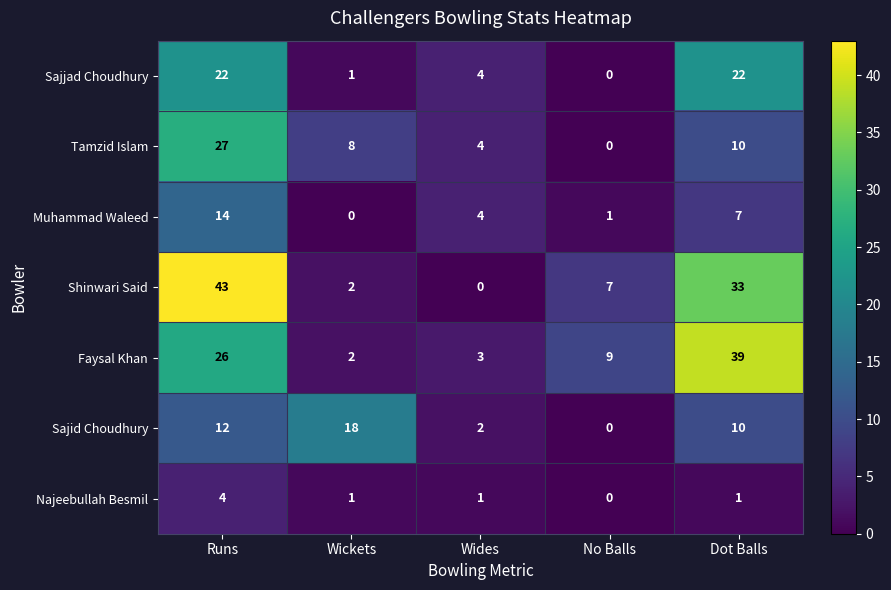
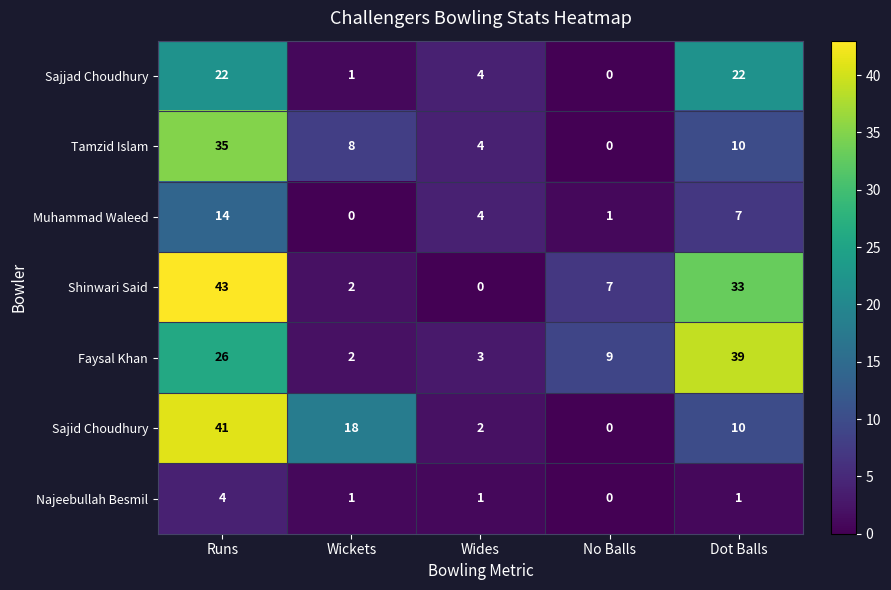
Tamzid Islam, Runs: 27 -> 35
Sajid Choudhury, Runs: 12 -> 41
